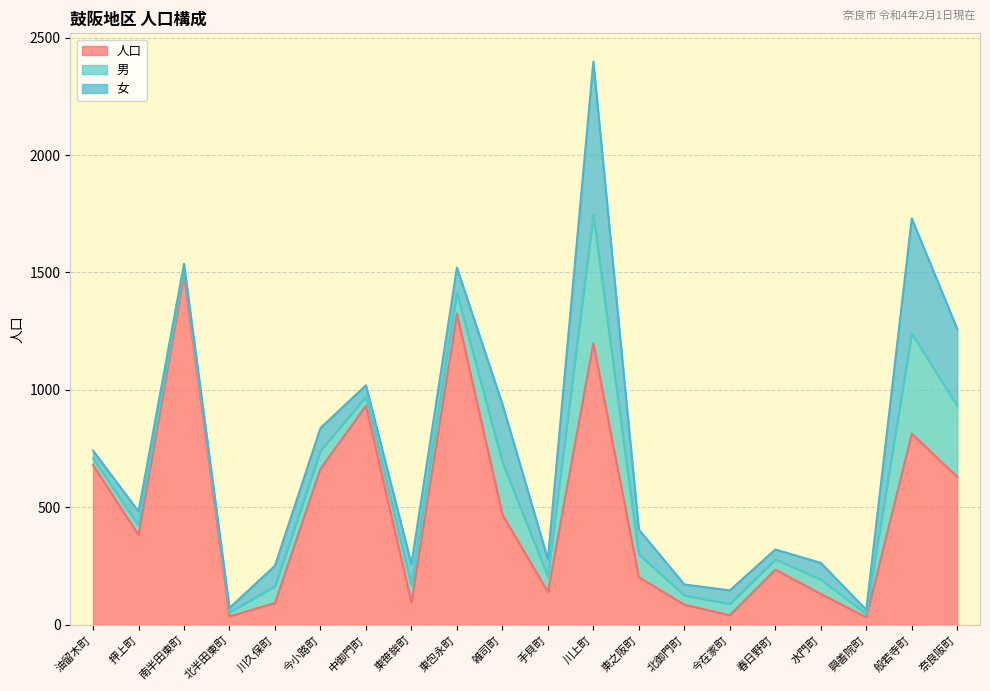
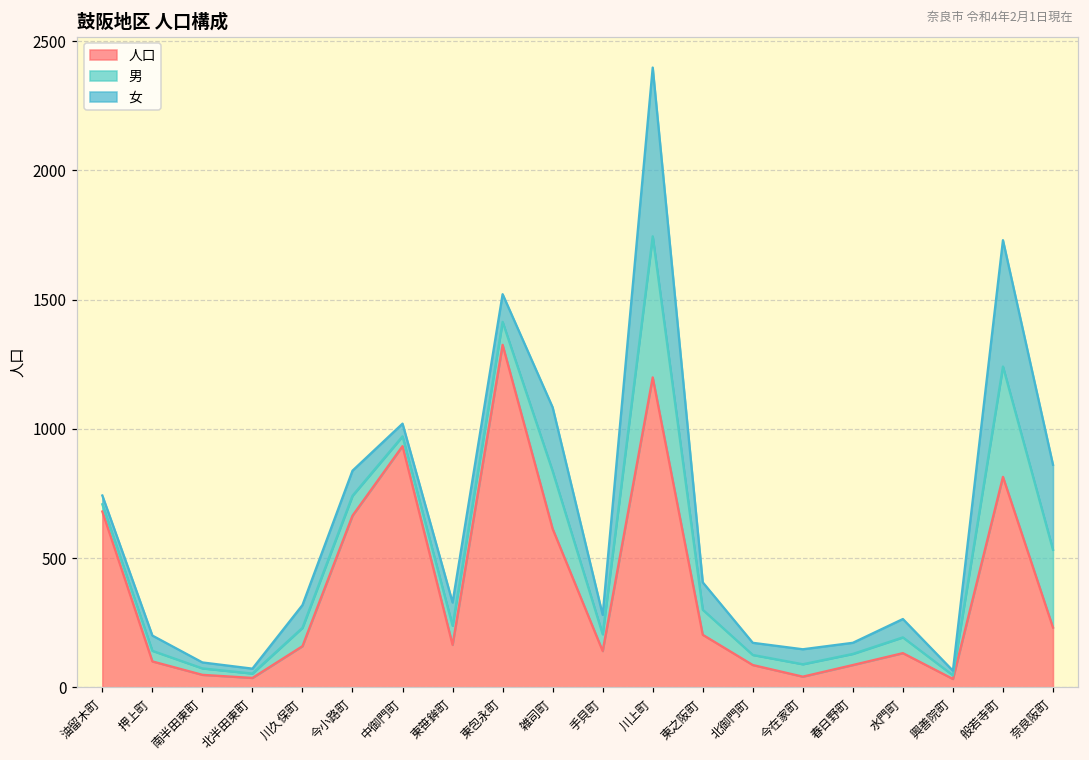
人口, 押上町: 380 -> 100
人口, 南半田東町: 1490 -> 50
人口, 川久保町: 90 -> 160
人口, 東笹鉾町: 100 -> 160
人口, 雑司町: 470 -> 610
人口, 春日野町: 240 -> 90
人口, 奈良阪町: 630 -> 230
